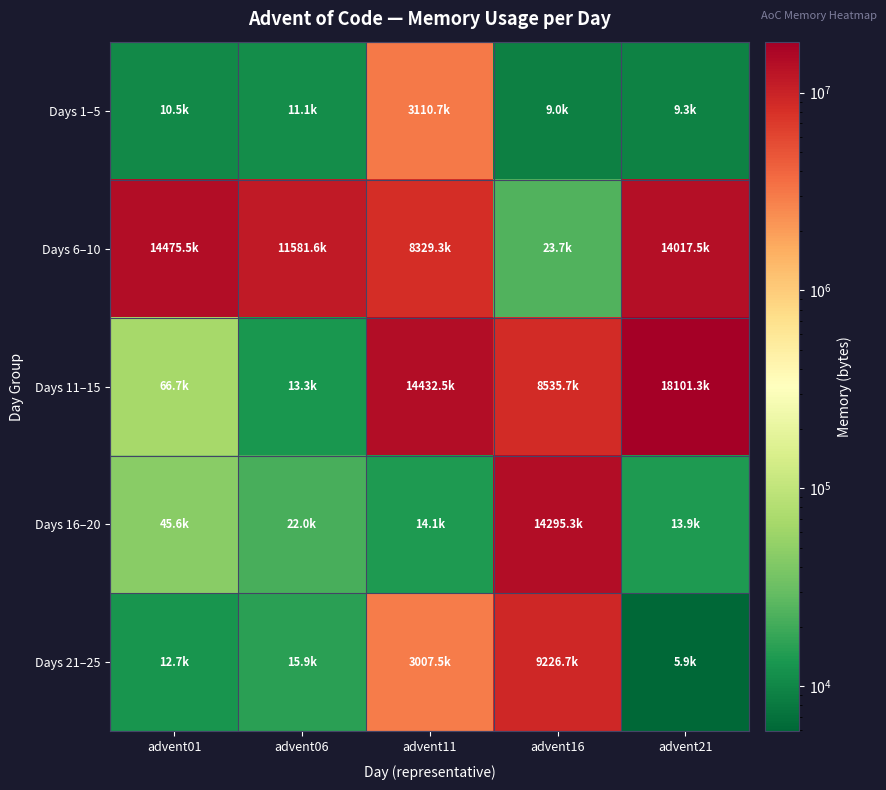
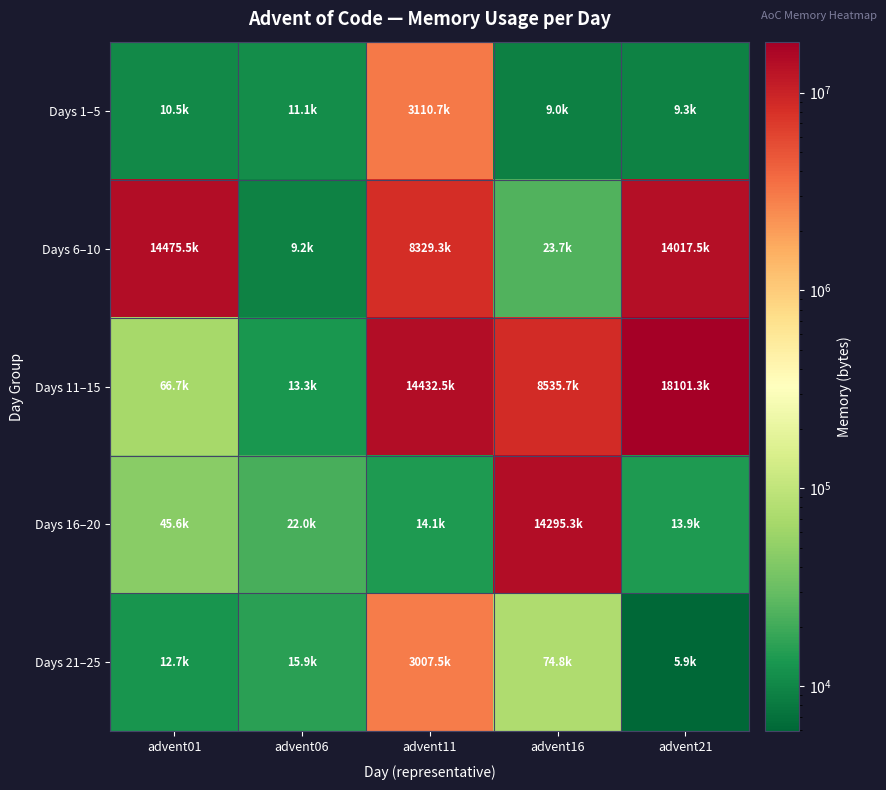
Days 6–10, advent06: 11581.6k -> 9.2k
Days 21–25, advent16: 9226.7k -> 74.8k
